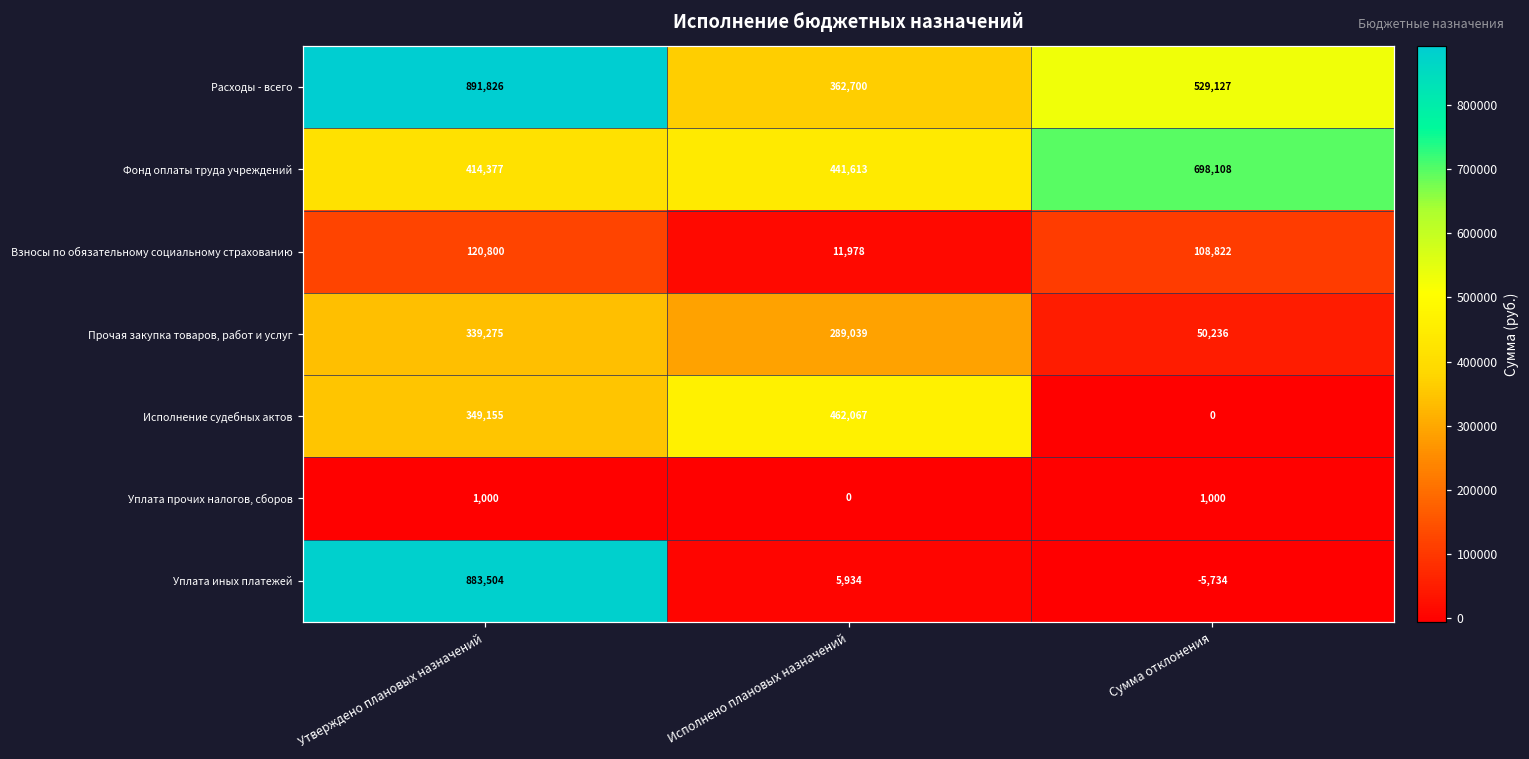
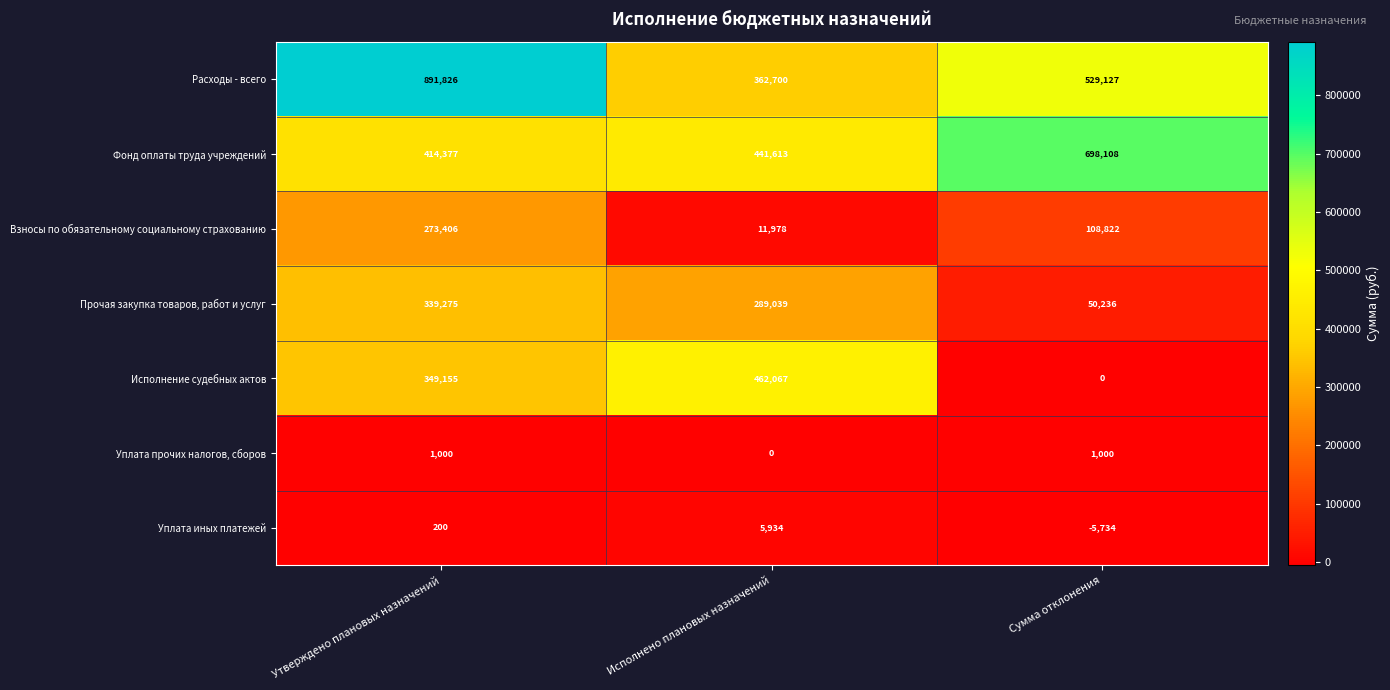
Взносы по обязательному социальному страхованию, Утверждено плановых назначений: 120,800 -> 273,406
Уплата иных платежей, Утверждено плановых назначений: 883,504 -> 200
